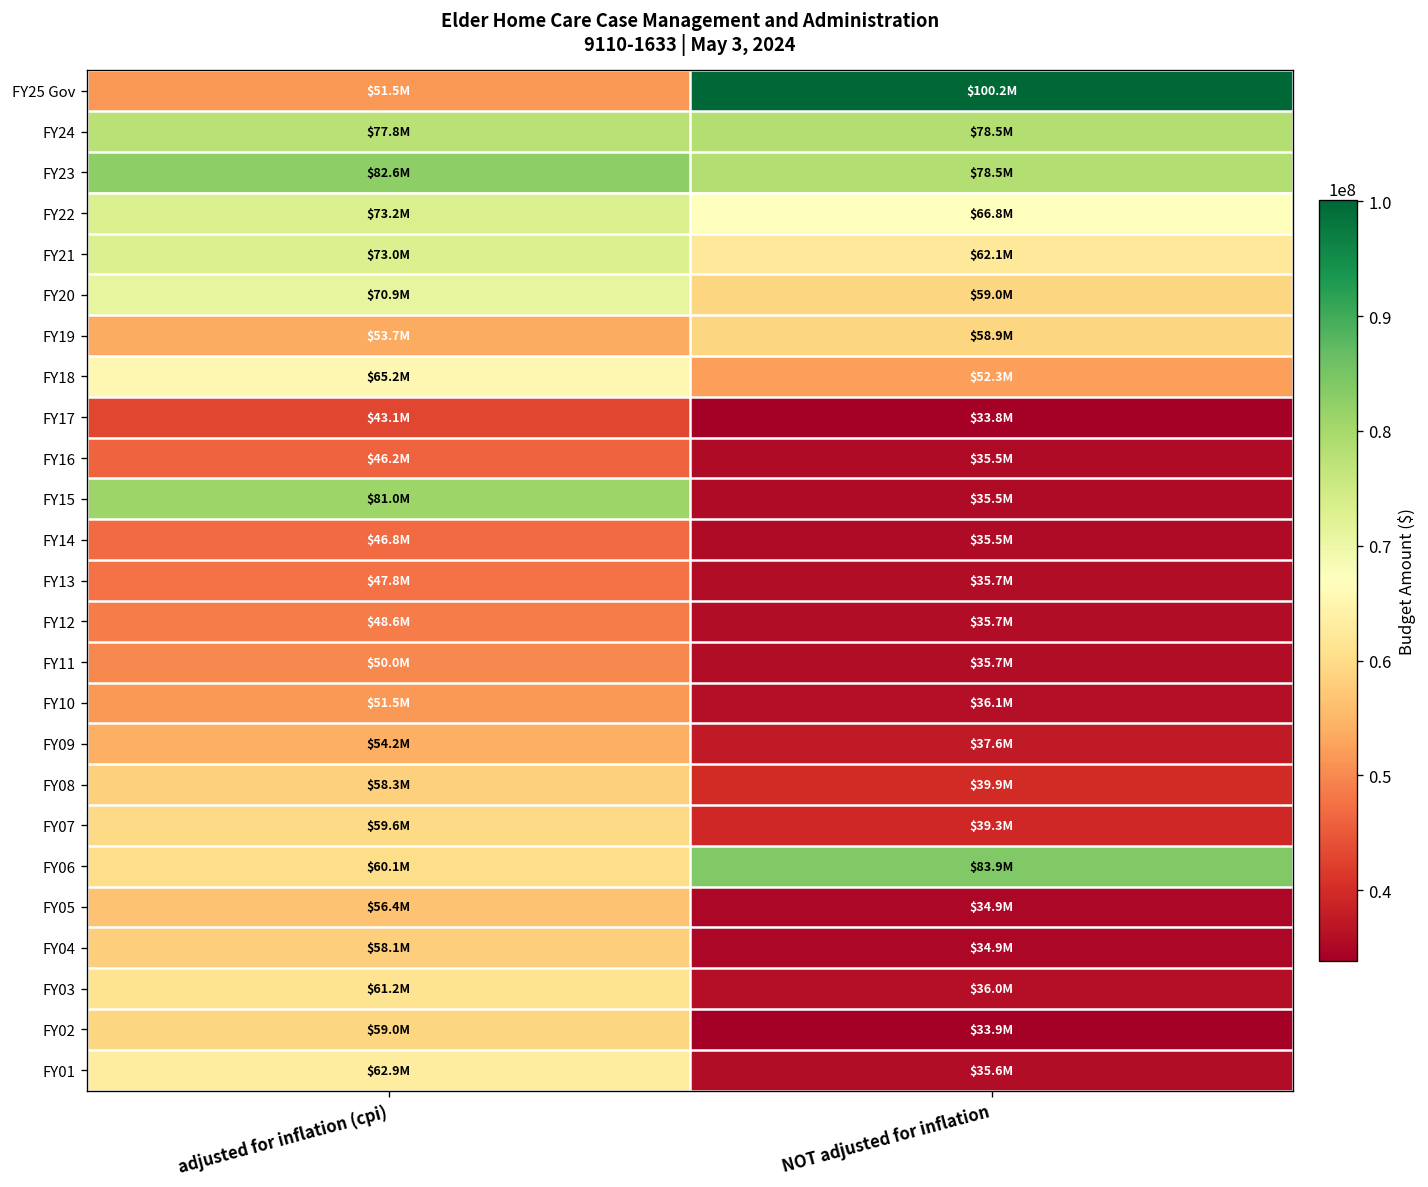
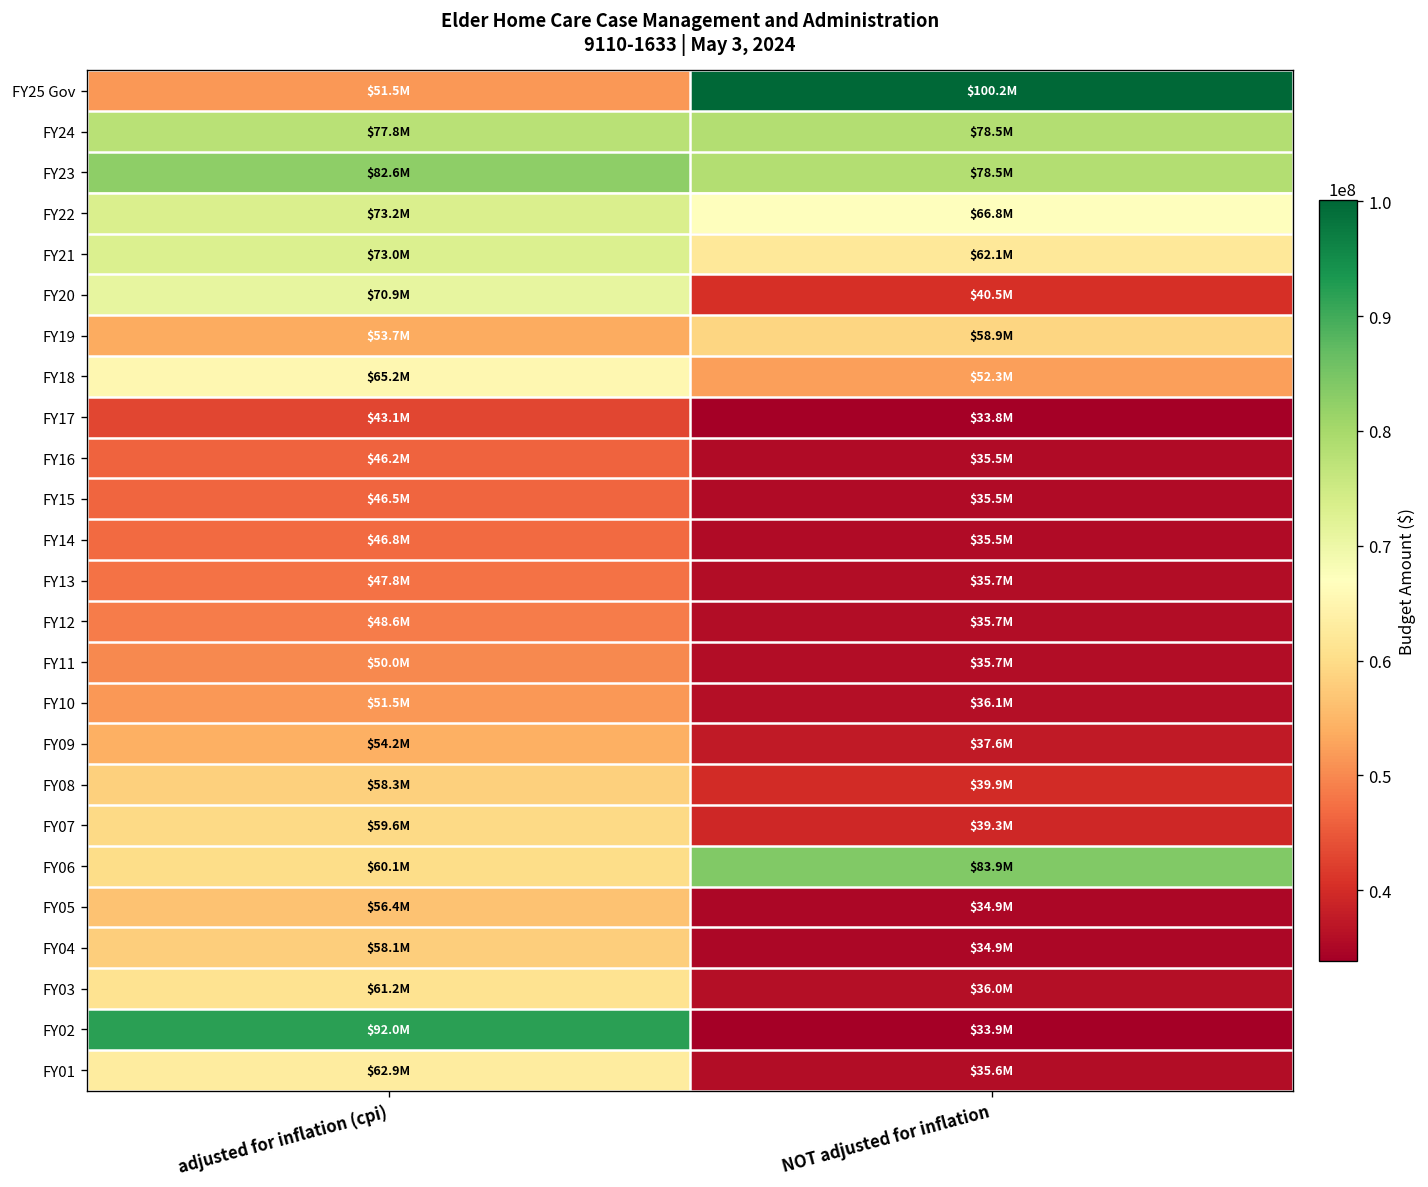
FY20, NOT adjusted for inflation: $59.0M -> $40.5M
FY15, adjusted for inflation (cpi): $81.0M -> $46.5M
FY02, adjusted for inflation (cpi): $59.0M -> $92.0M
